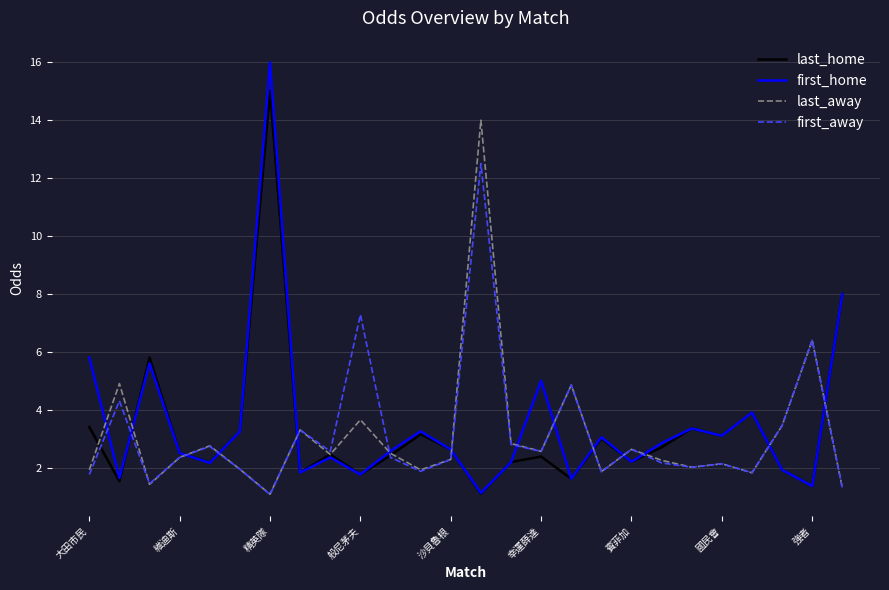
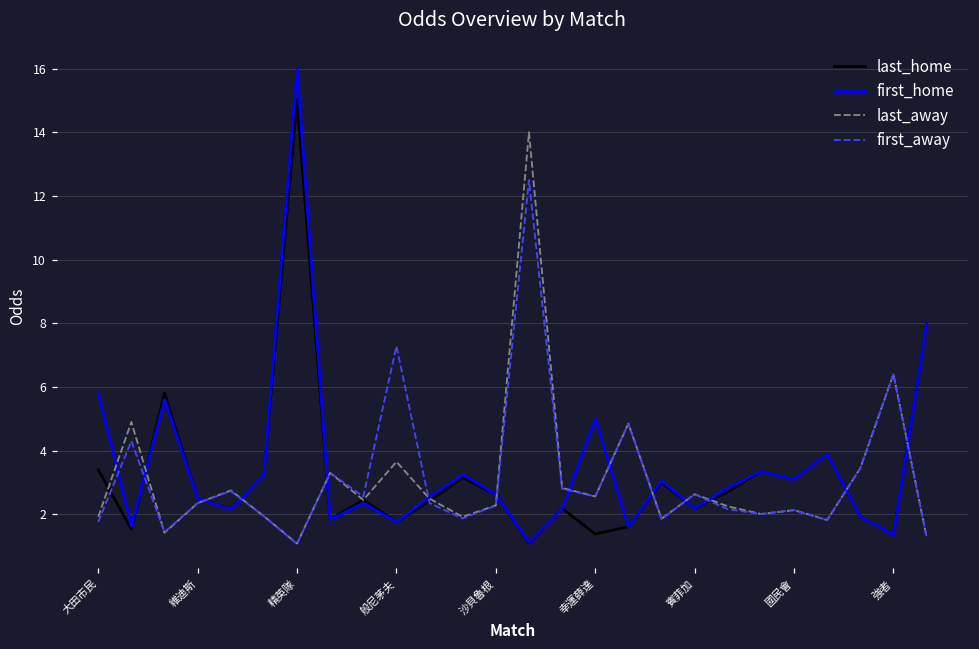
last_home, 幸運薛達: 2.4 -> 1.4
